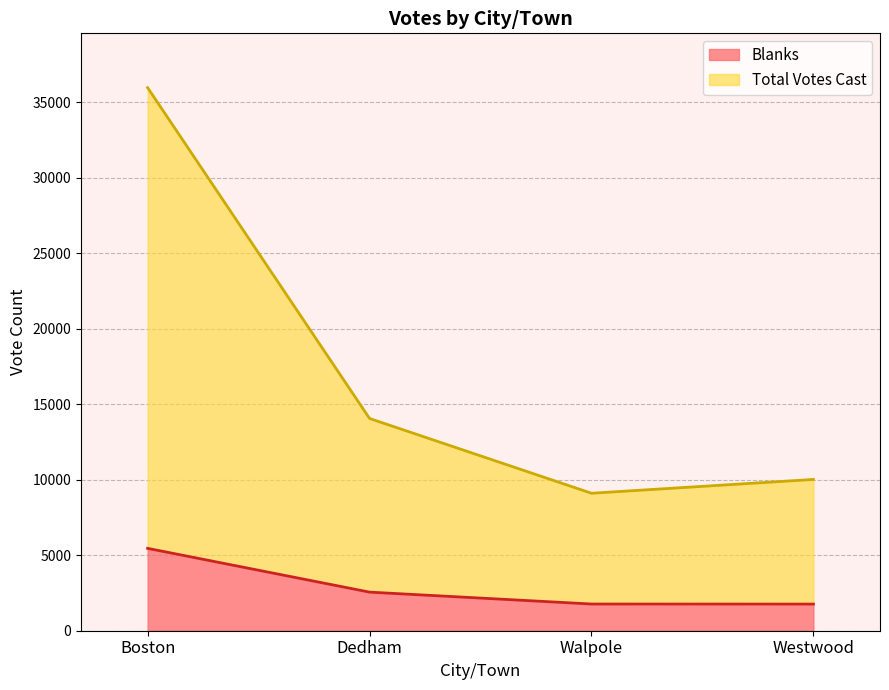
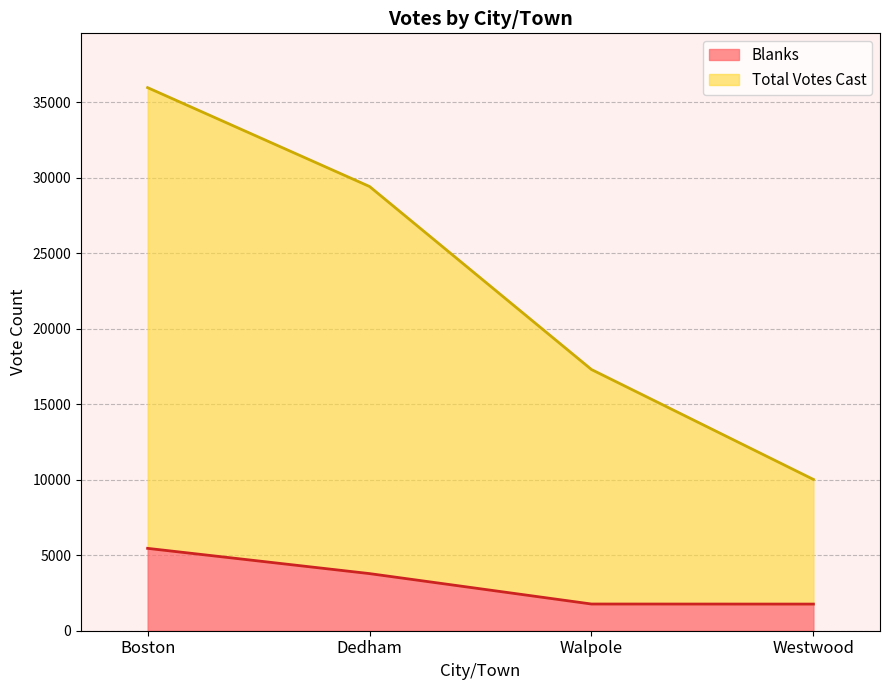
Blanks, Dedham: 2600 -> 3800
Total Votes Cast, Dedham: 11500 -> 25600
Total Votes Cast, Walpole: 7300 -> 15500
